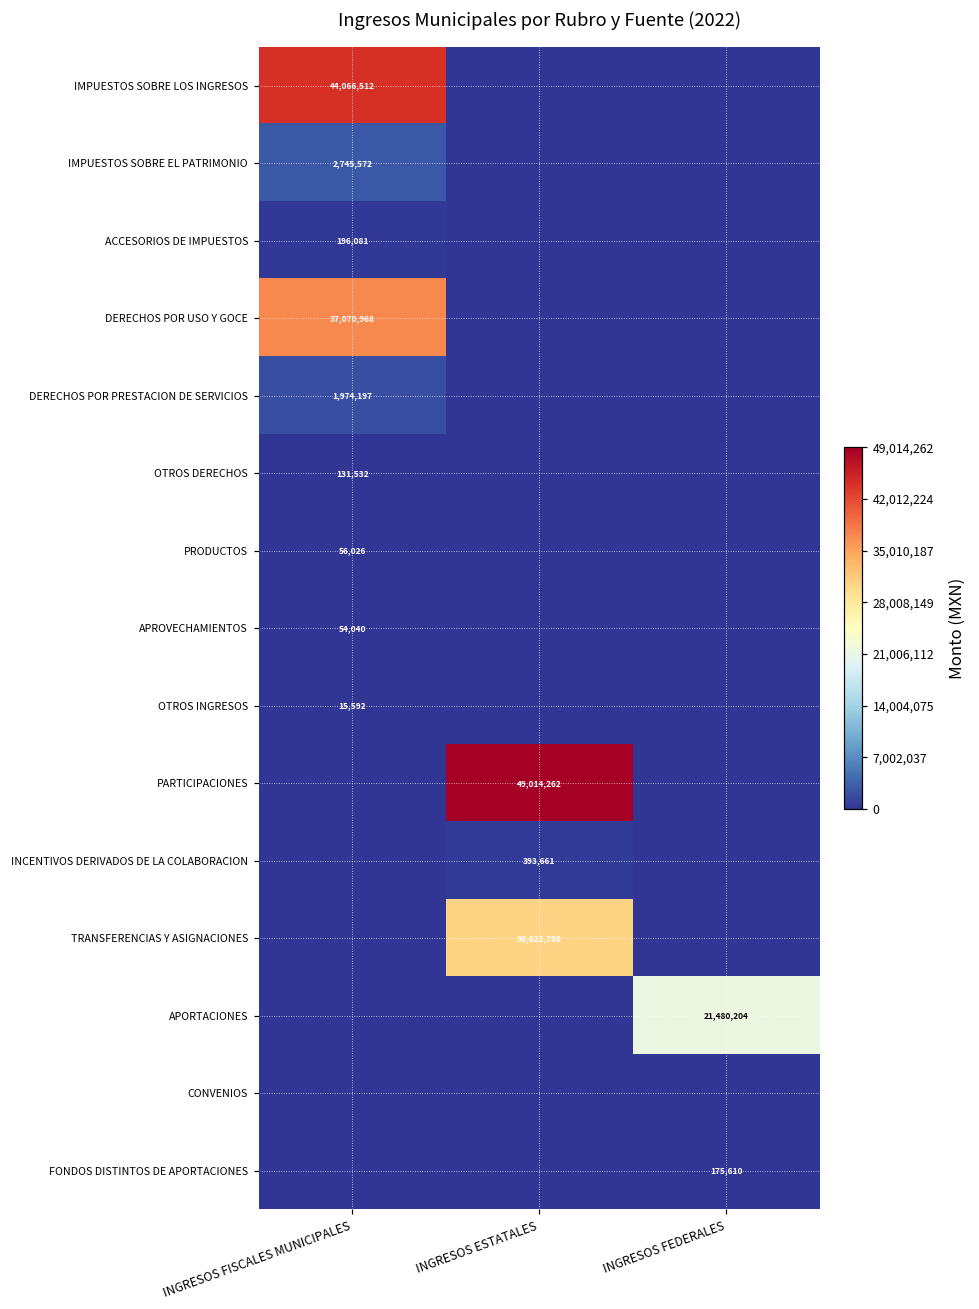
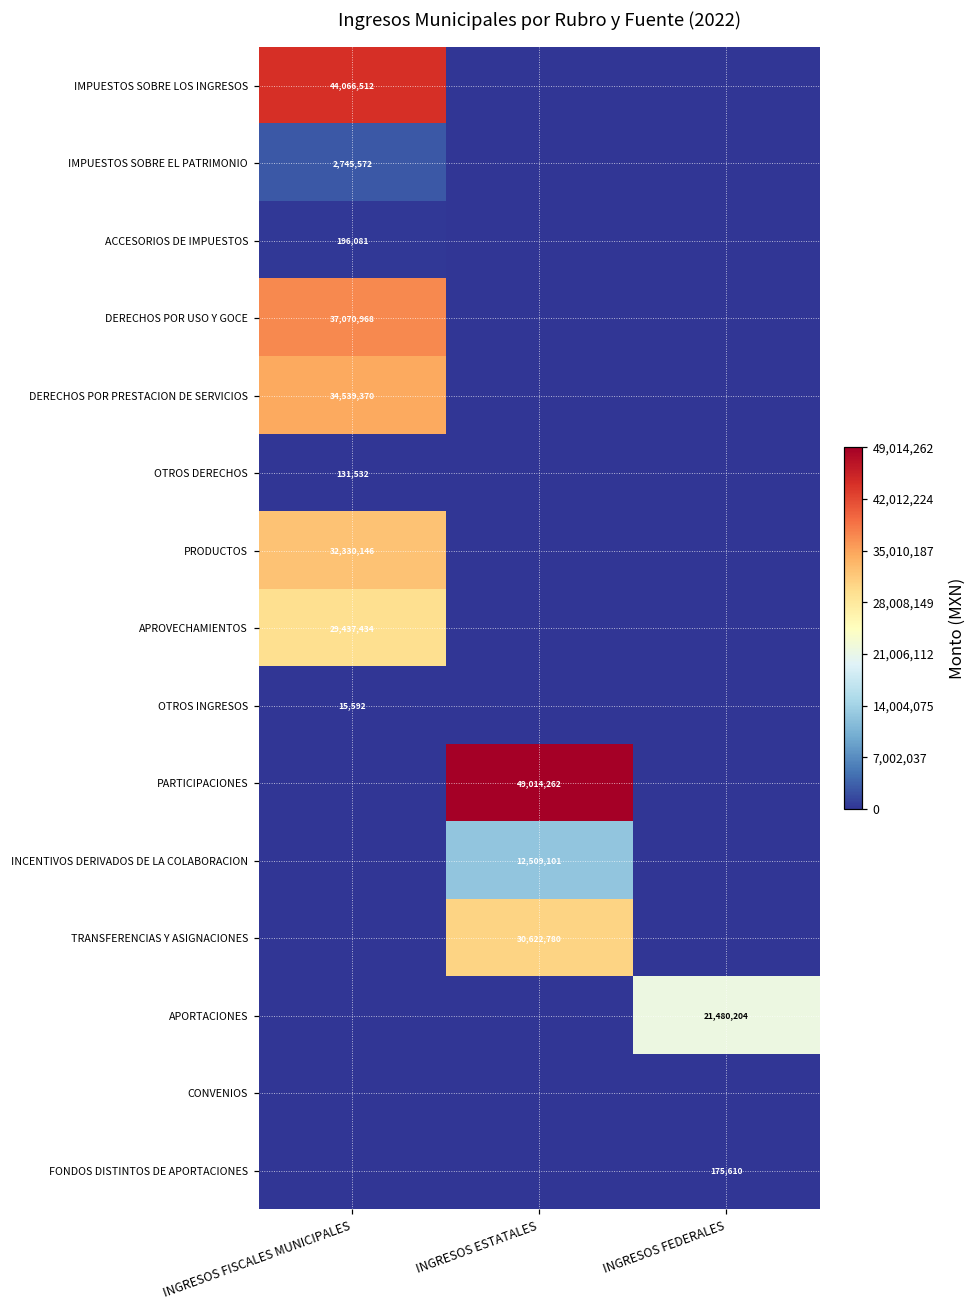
DERECHOS POR PRESTACION DE SERVICIOS, INGRESOS FISCALES MUNICIPALES: 1,974,197 -> 34,539,370
PRODUCTOS, INGRESOS FISCALES MUNICIPALES: 56,026 -> 32,330,146
APROVECHAMIENTOS, INGRESOS FISCALES MUNICIPALES: 54,040 -> 29,437,434
INCENTIVOS DERIVADOS DE LA COLABORACION, INGRESOS ESTATALES: 393,661 -> 12,509,101
